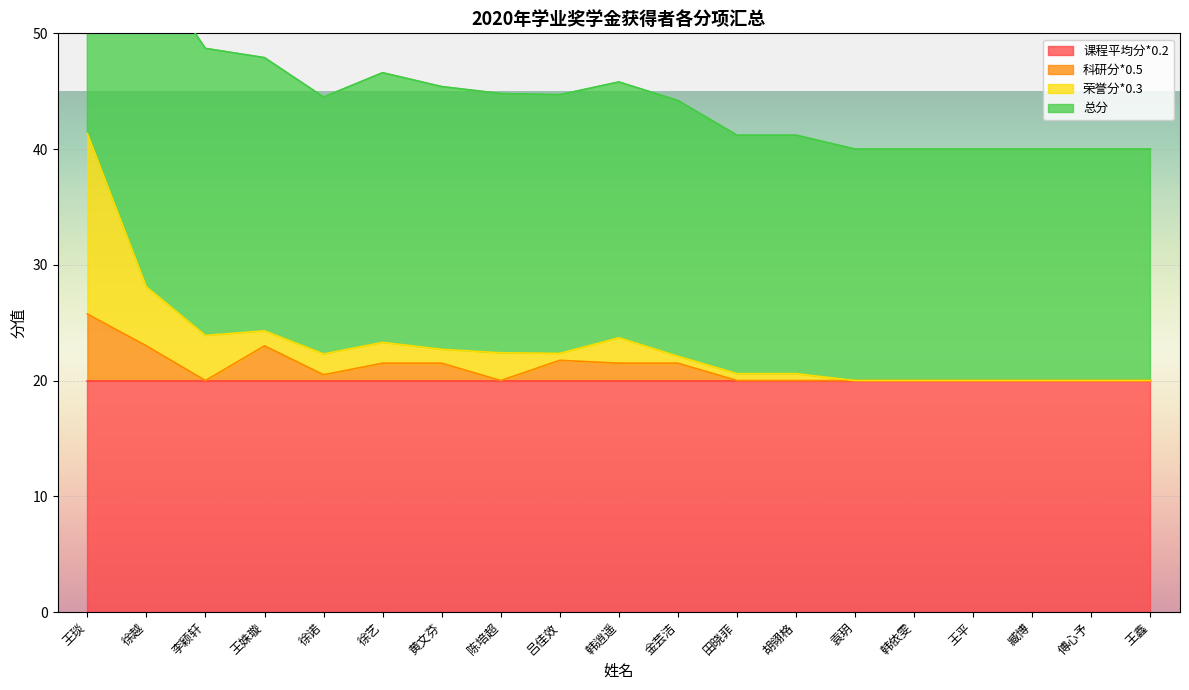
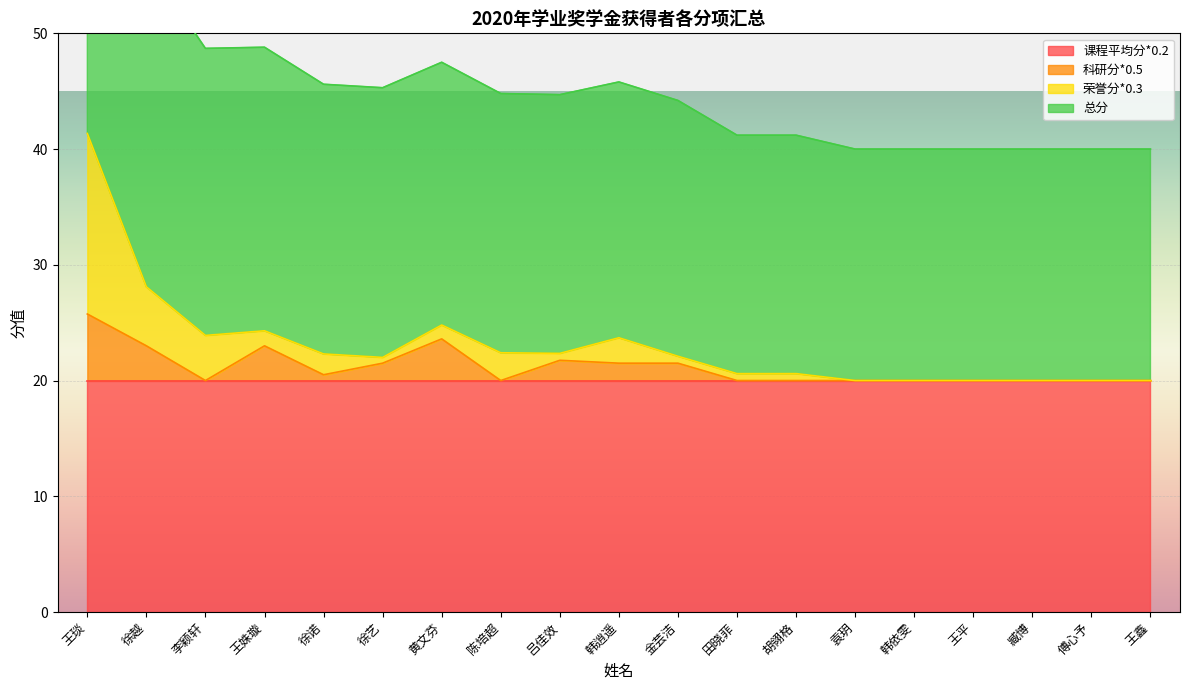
总分, 王姝璇: 23.6 -> 24.5
总分, 徐诺: 22.2 -> 23.3
荣誉分*0.3, 徐艺: 1.8 -> 0.5
科研分*0.5, 黄文芬: 21.5 -> 23.6
